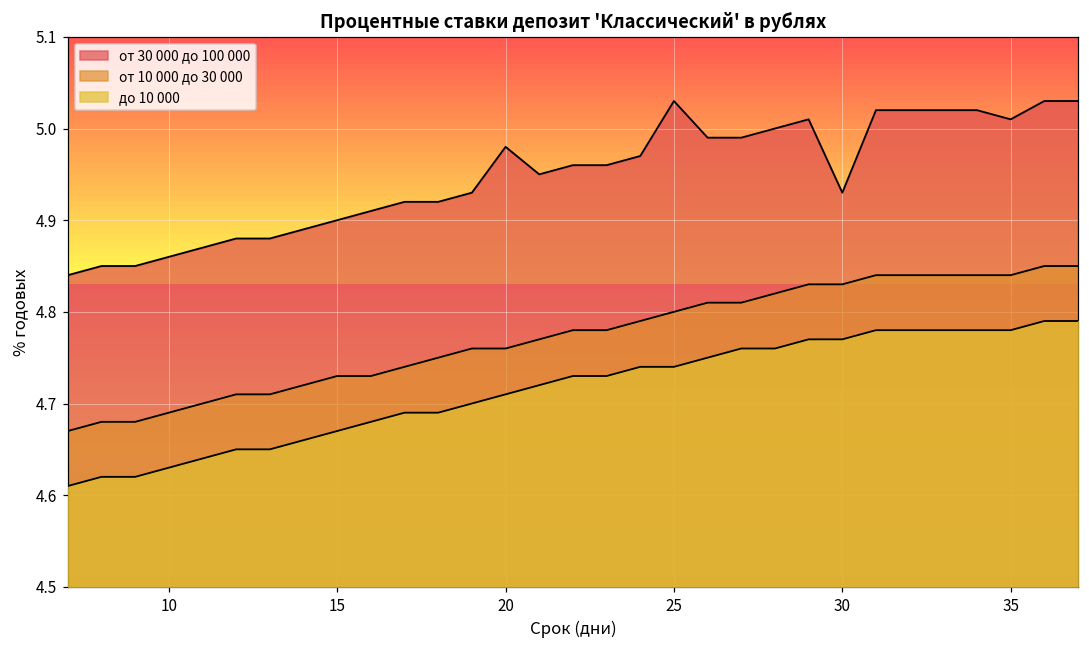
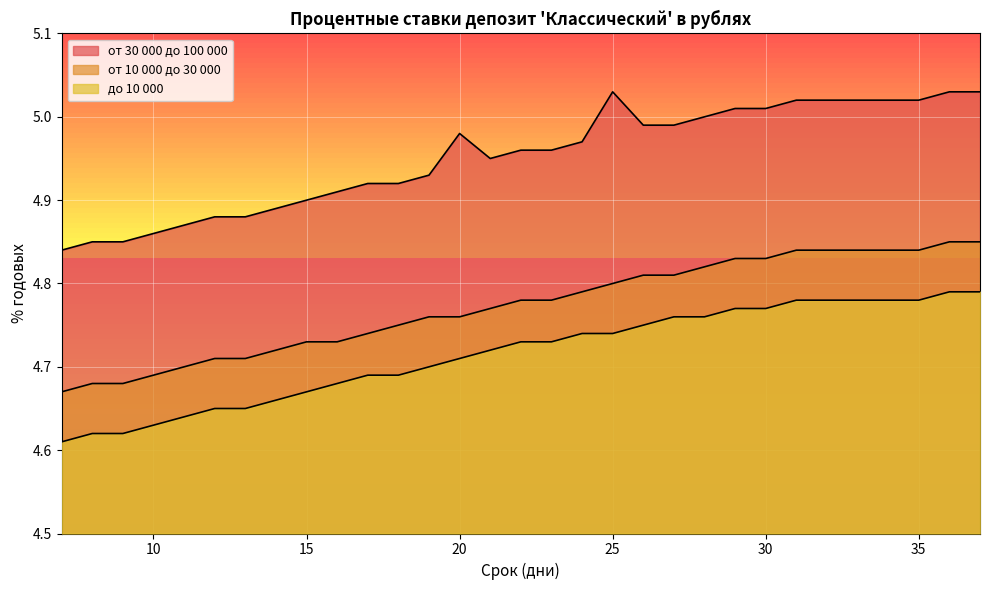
от 30 000 до 100 000, 30: 4.93 -> 5.01
от 30 000 до 100 000, 35: 5.01 -> 5.02
